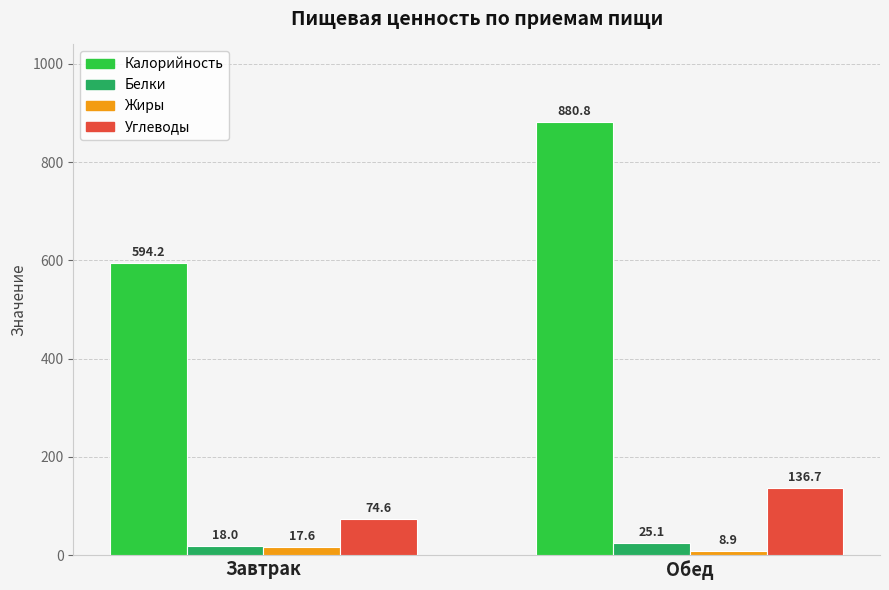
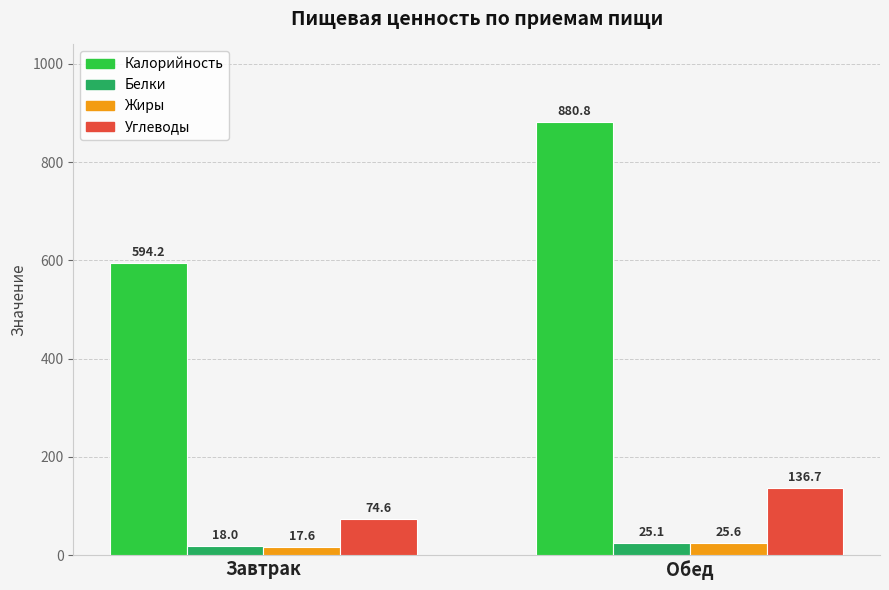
Жиры, Обед: 8.9 -> 25.6
